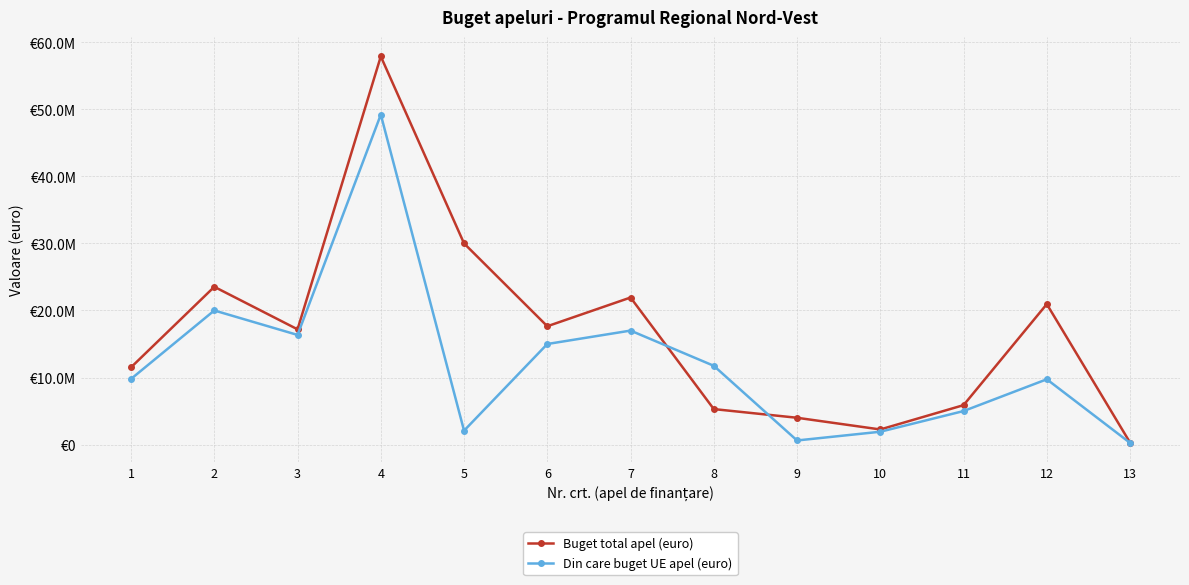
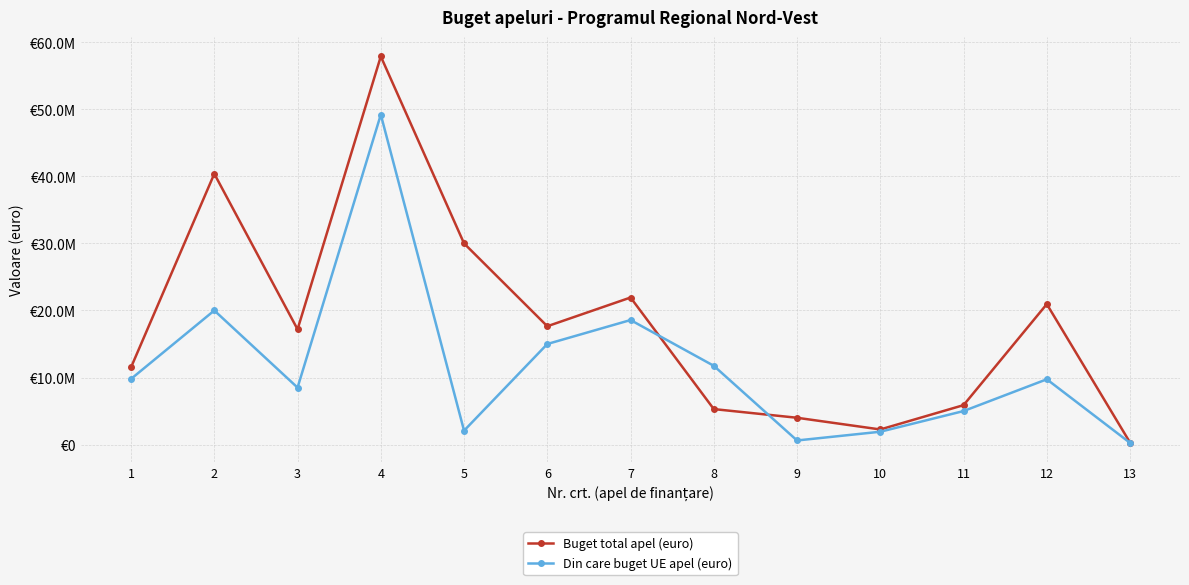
Buget total apel (euro), 2: €24000000 -> €40000000
Din care buget UE apel (euro), 3: €16000000 -> €9000000
Din care buget UE apel (euro), 7: €17000000 -> €19000000
